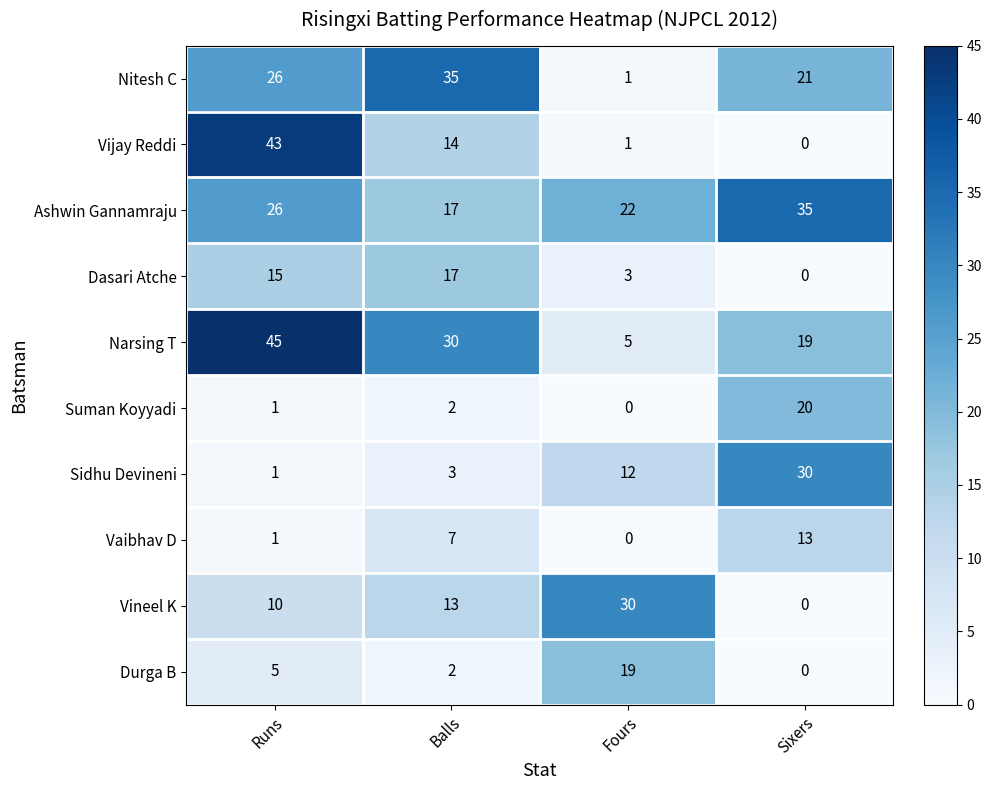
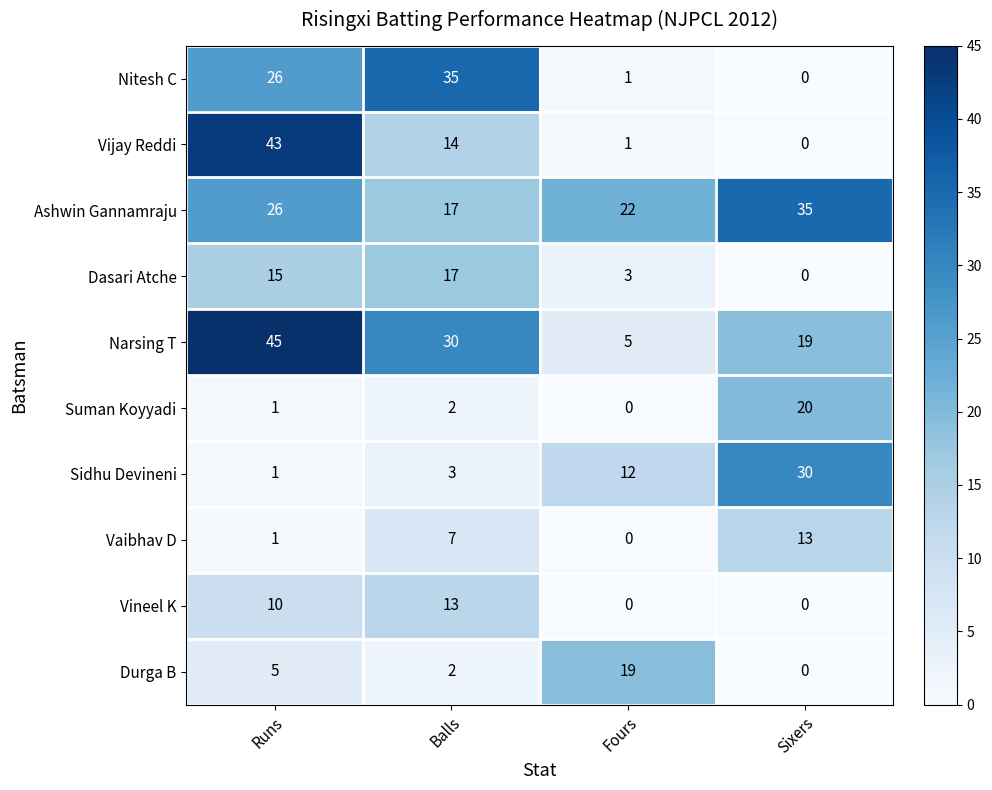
Nitesh C, Sixers: 21 -> 0
Vineel K, Fours: 30 -> 0
